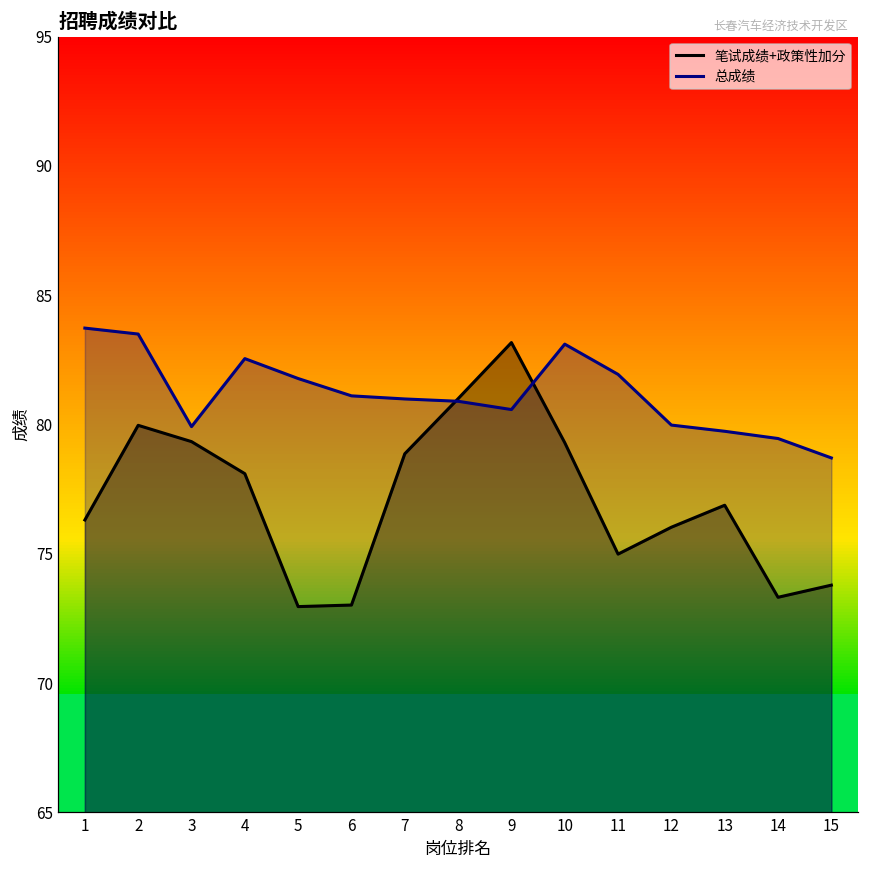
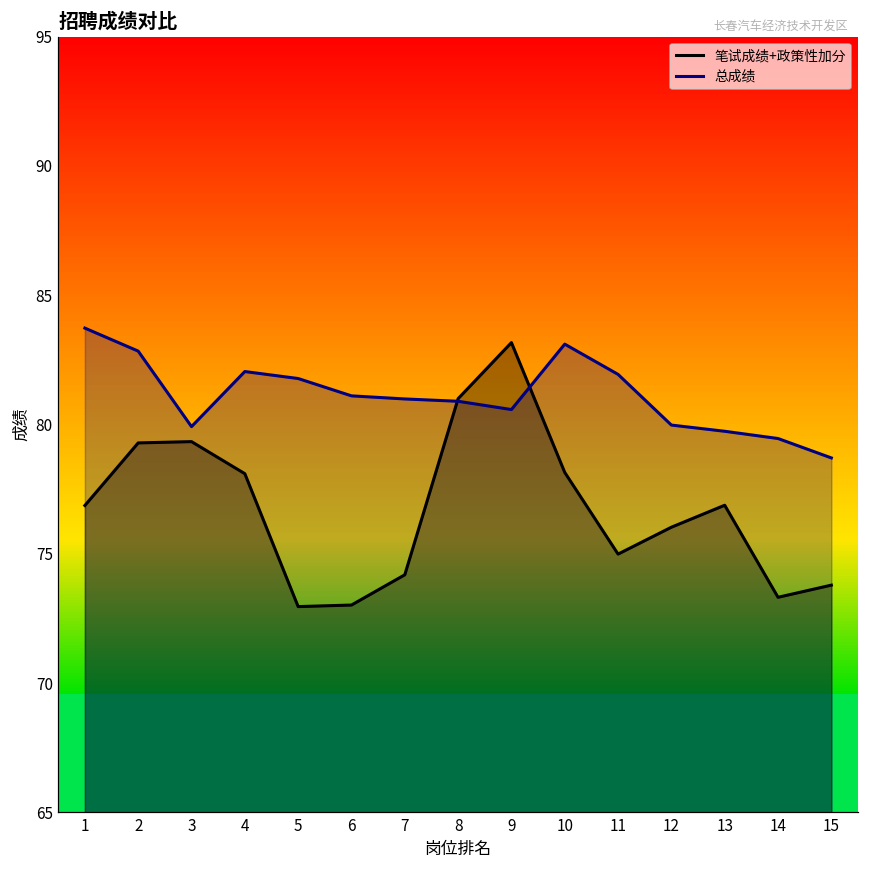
笔试成绩+政策性加分, 1: 76.3 -> 76.9
笔试成绩+政策性加分, 2: 80.0 -> 79.3
总成绩, 2: 83.5 -> 82.8
总成绩, 4: 82.6 -> 82.1
笔试成绩+政策性加分, 7: 78.9 -> 74.2
笔试成绩+政策性加分, 10: 79.3 -> 78.2
